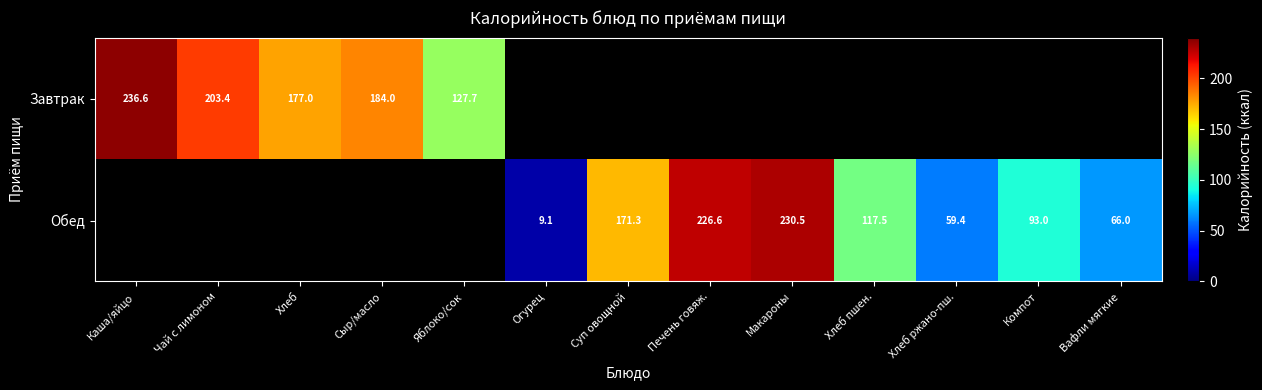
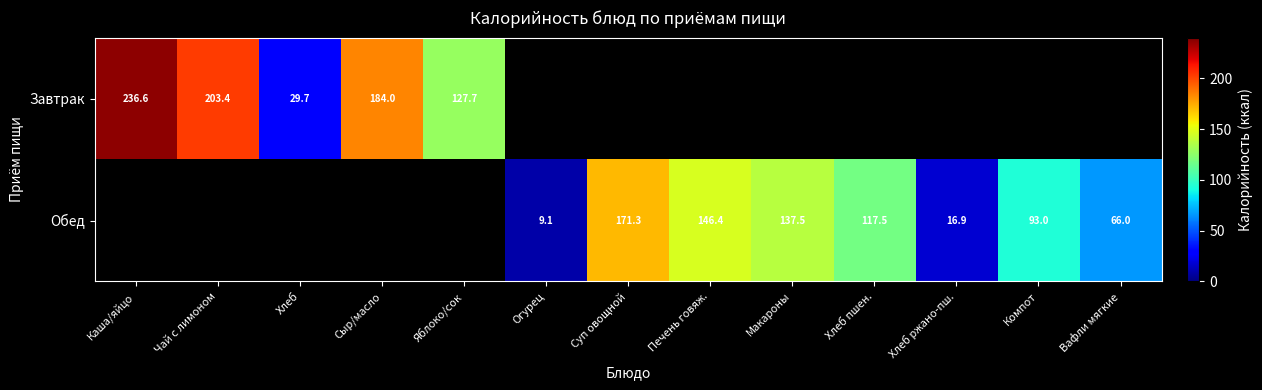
Завтрак, Хлеб: 177.0 -> 29.7
Обед, Печень говяж.: 226.6 -> 146.4
Обед, Макароны: 230.5 -> 137.5
Обед, Хлеб ржано-пш.: 59.4 -> 16.9
